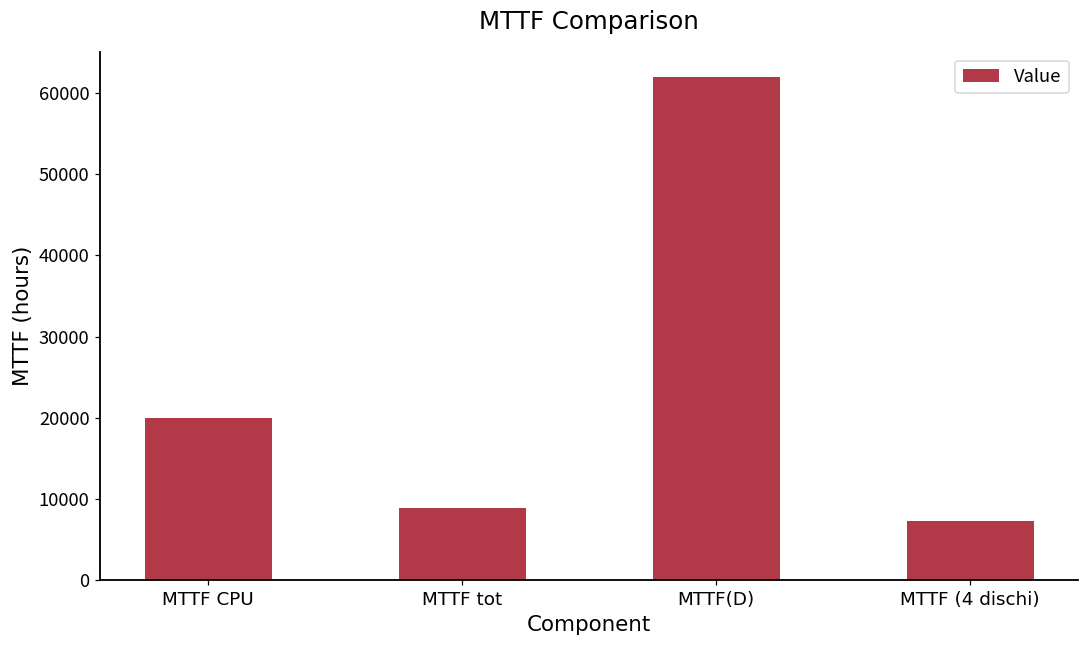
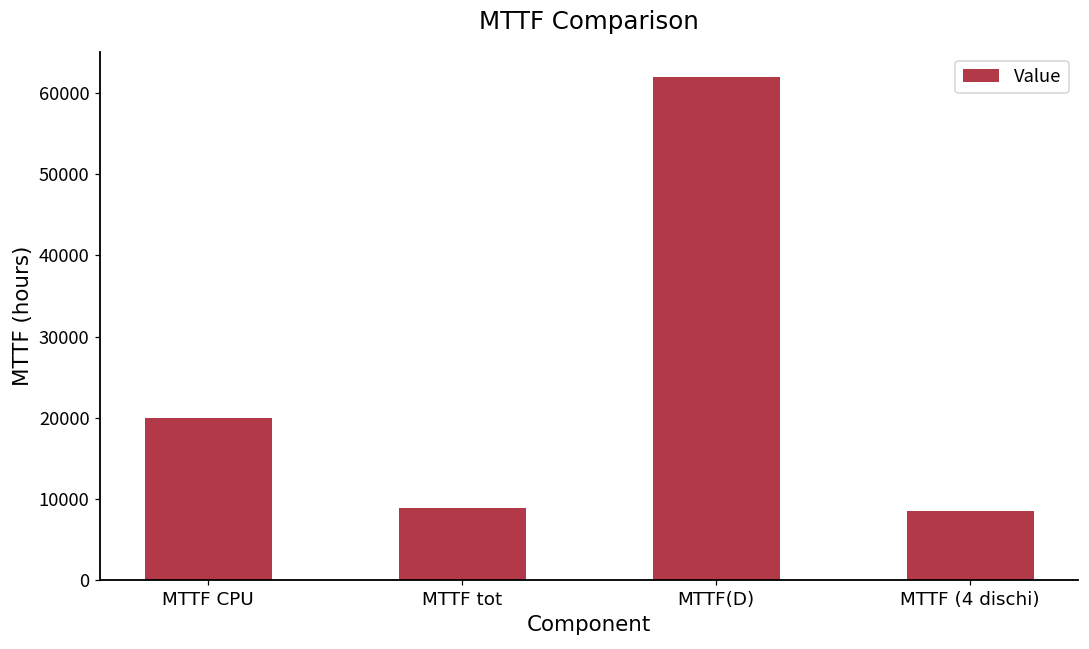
MTTF (4 dischi): 7000 -> 9000
